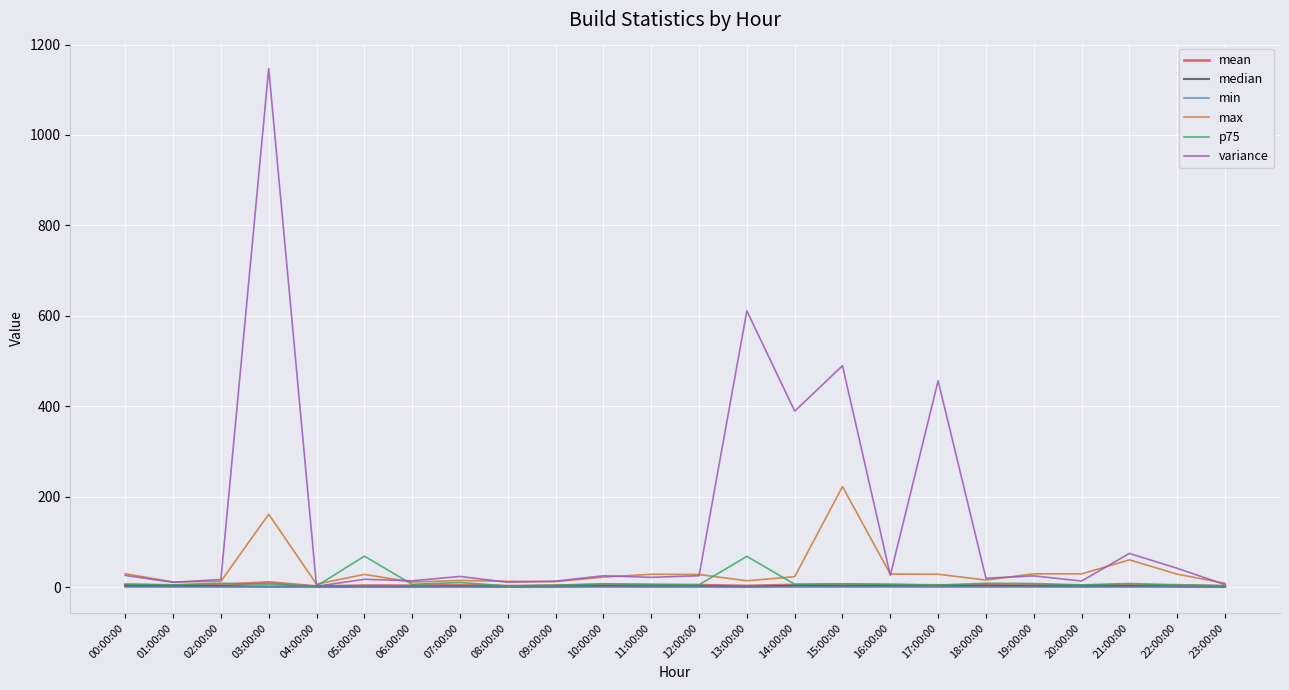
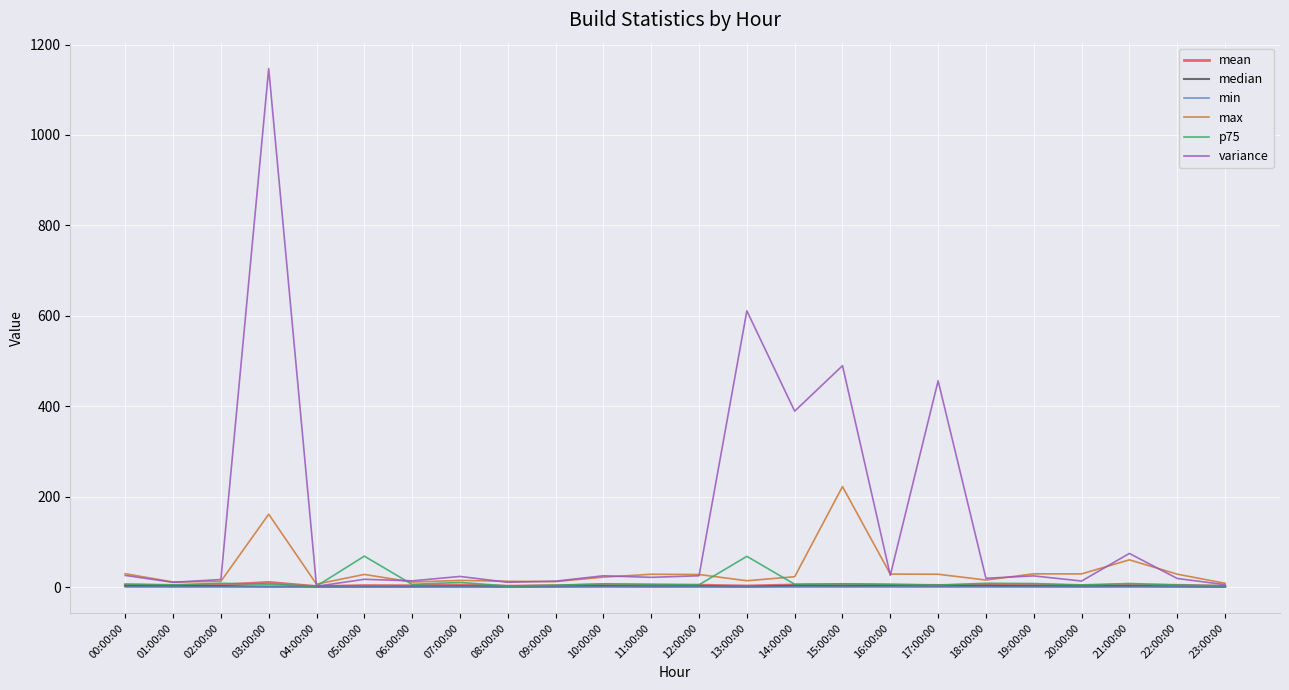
variance, 22:00:00: 40 -> 20
